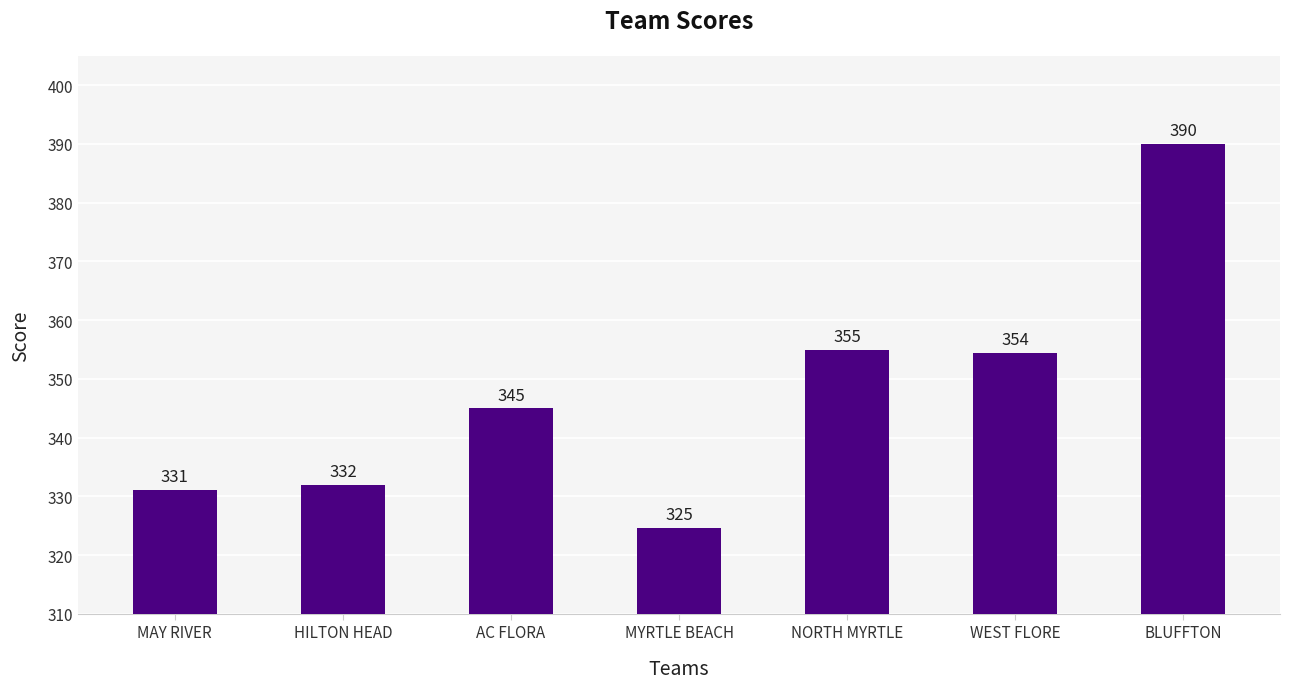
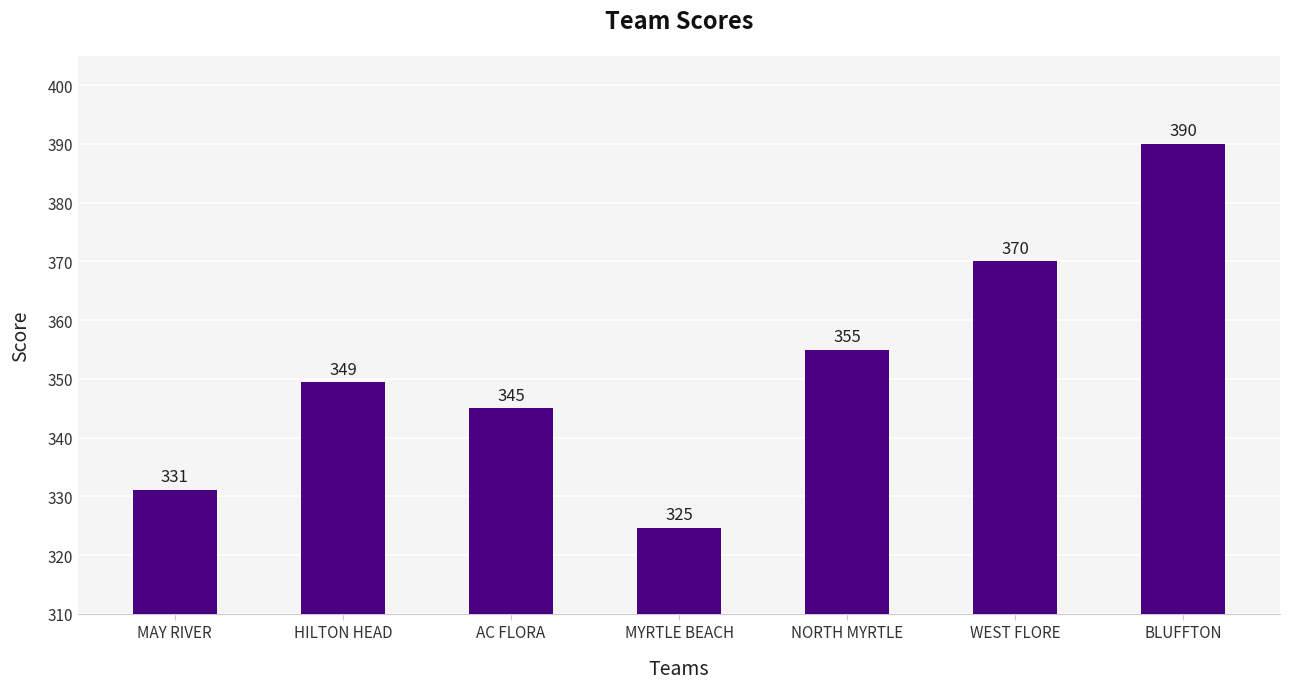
HILTON HEAD: 332 -> 349
WEST FLORE: 354 -> 370
